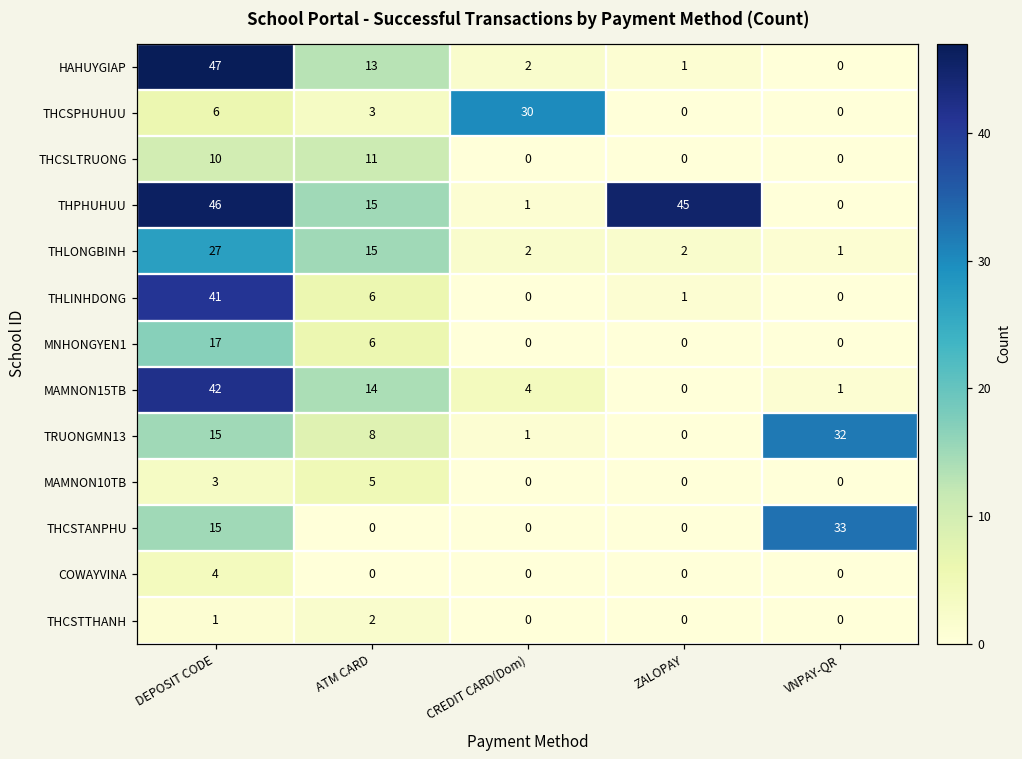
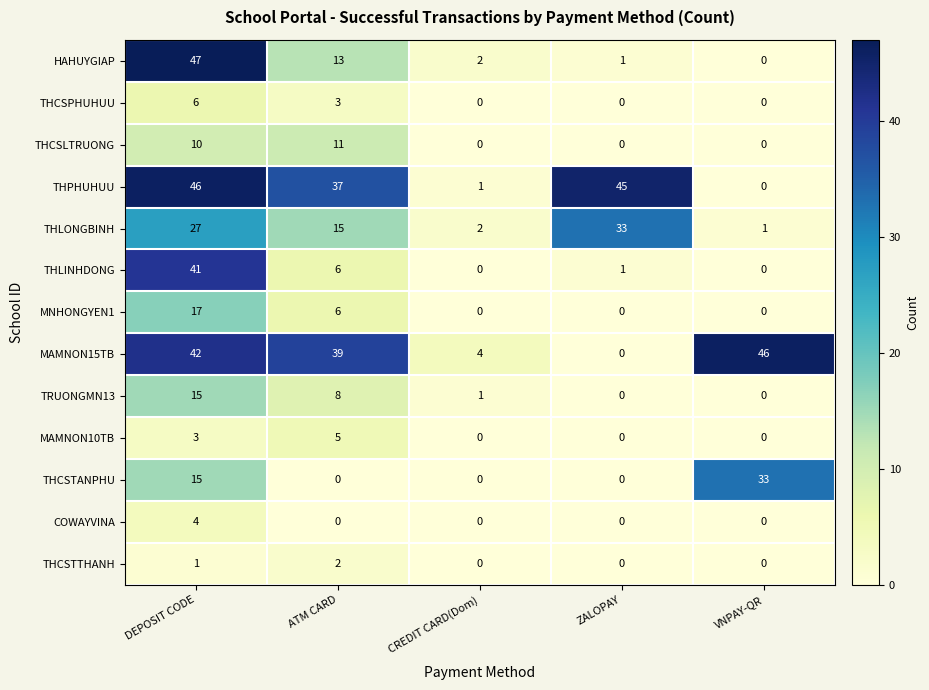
THCSPHUHUU, CREDIT CARD(Dom): 30 -> 0
THPHUHUU, ATM CARD: 15 -> 37
THLONGBINH, ZALOPAY: 2 -> 33
MAMNON15TB, ATM CARD: 14 -> 39
MAMNON15TB, VNPAY-QR: 1 -> 46
TRUONGMN13, VNPAY-QR: 32 -> 0
